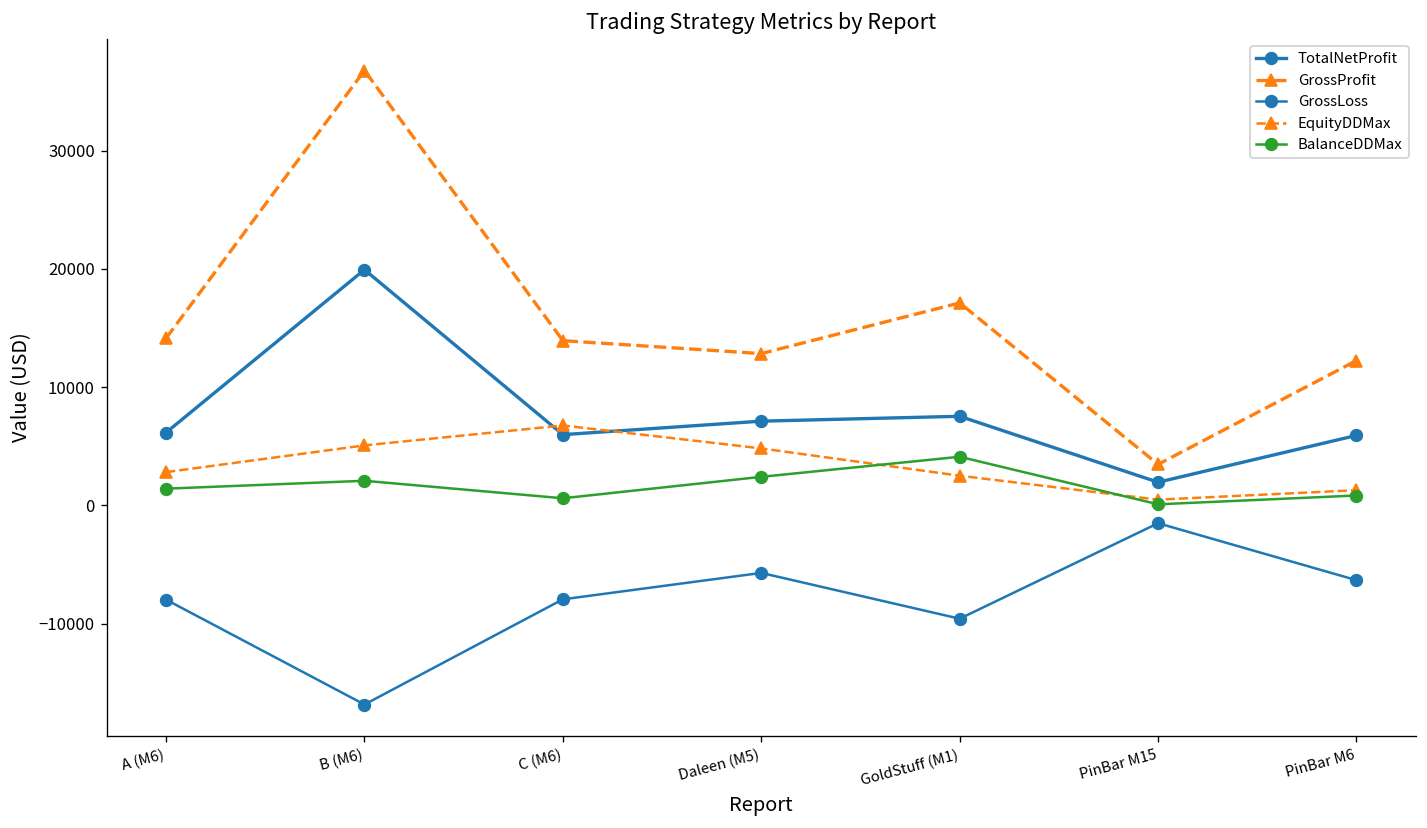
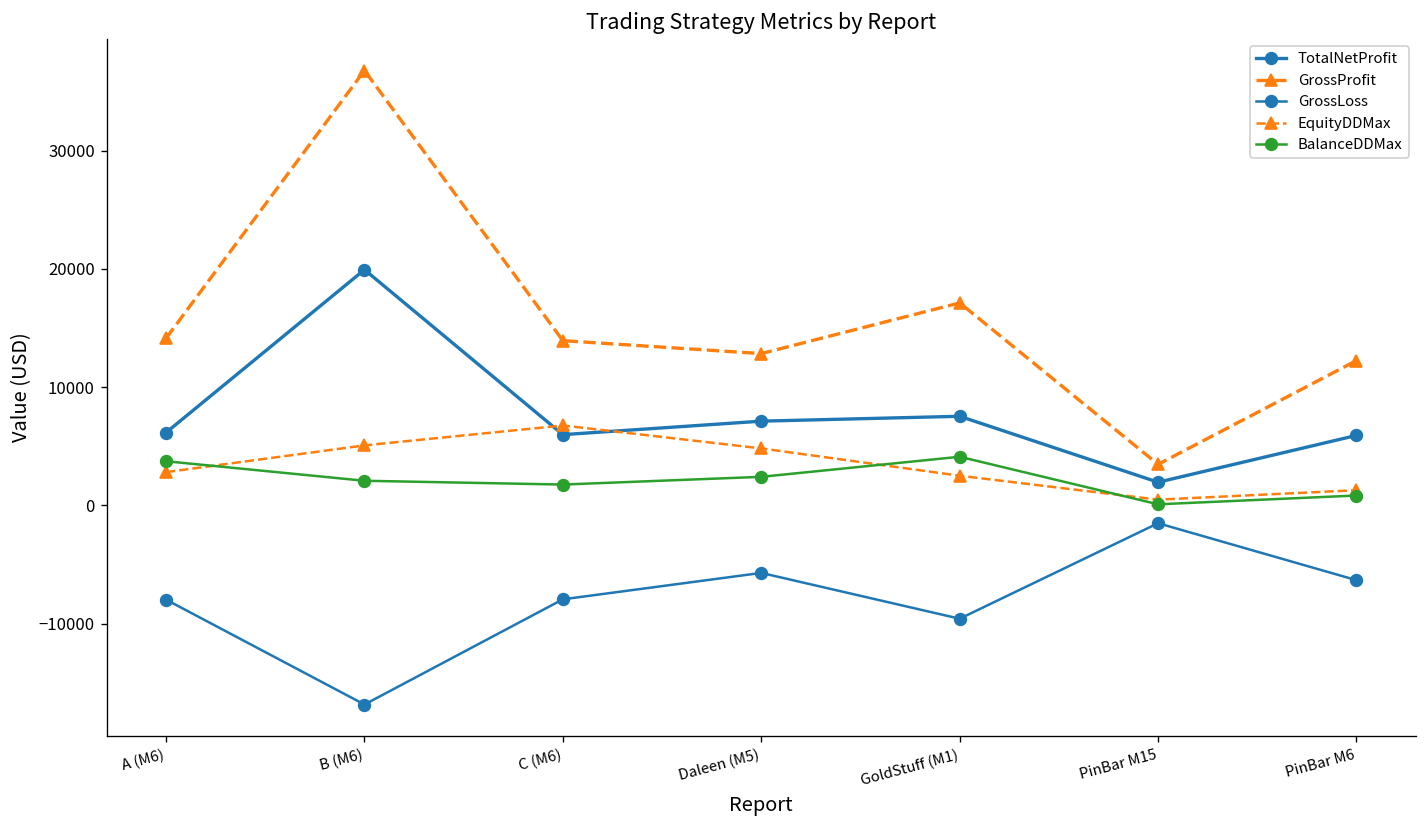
BalanceDDMax, A (M6): 1000 -> 4000
BalanceDDMax, C (M6): 1000 -> 2000
